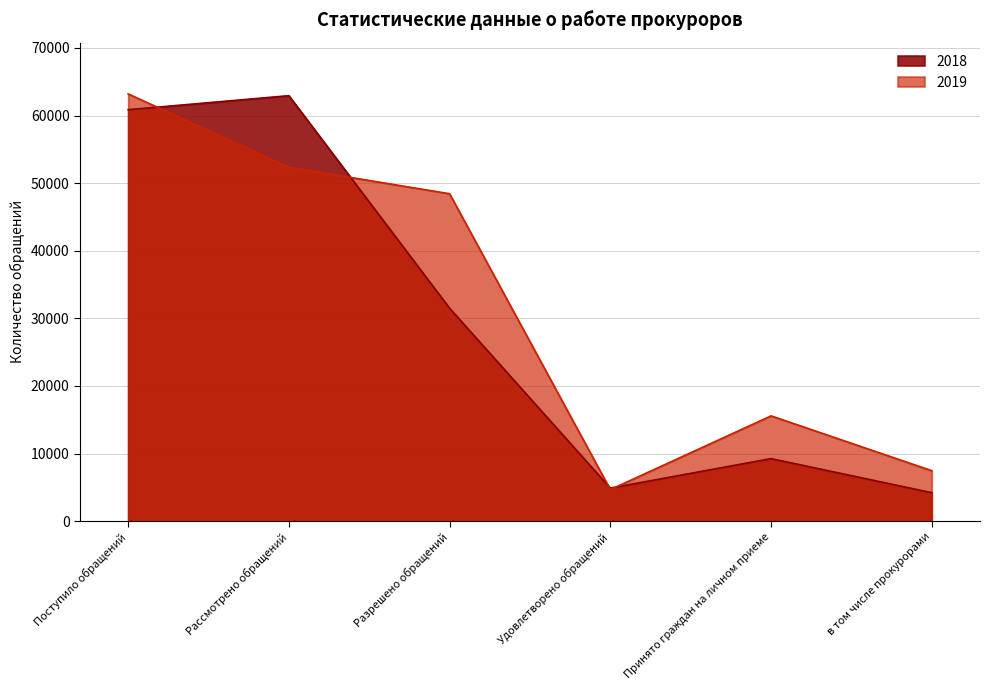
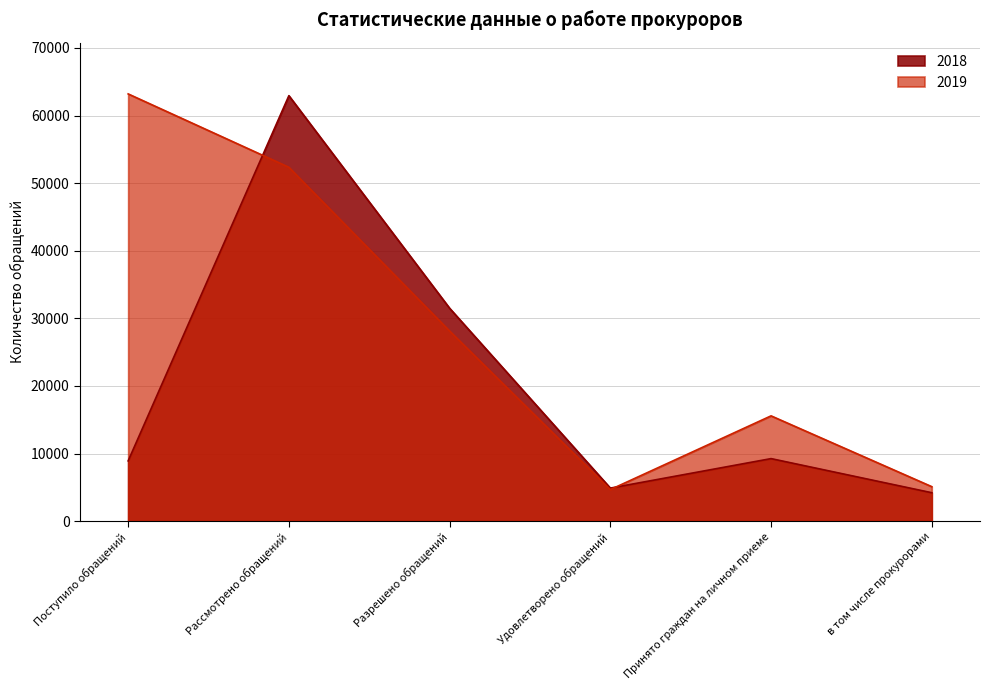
2018, Поступило обращений: 61000 -> 9000
2019, Разрешено обращений: 48000 -> 28000
2019, в том числе прокурорами: 7000 -> 5000
